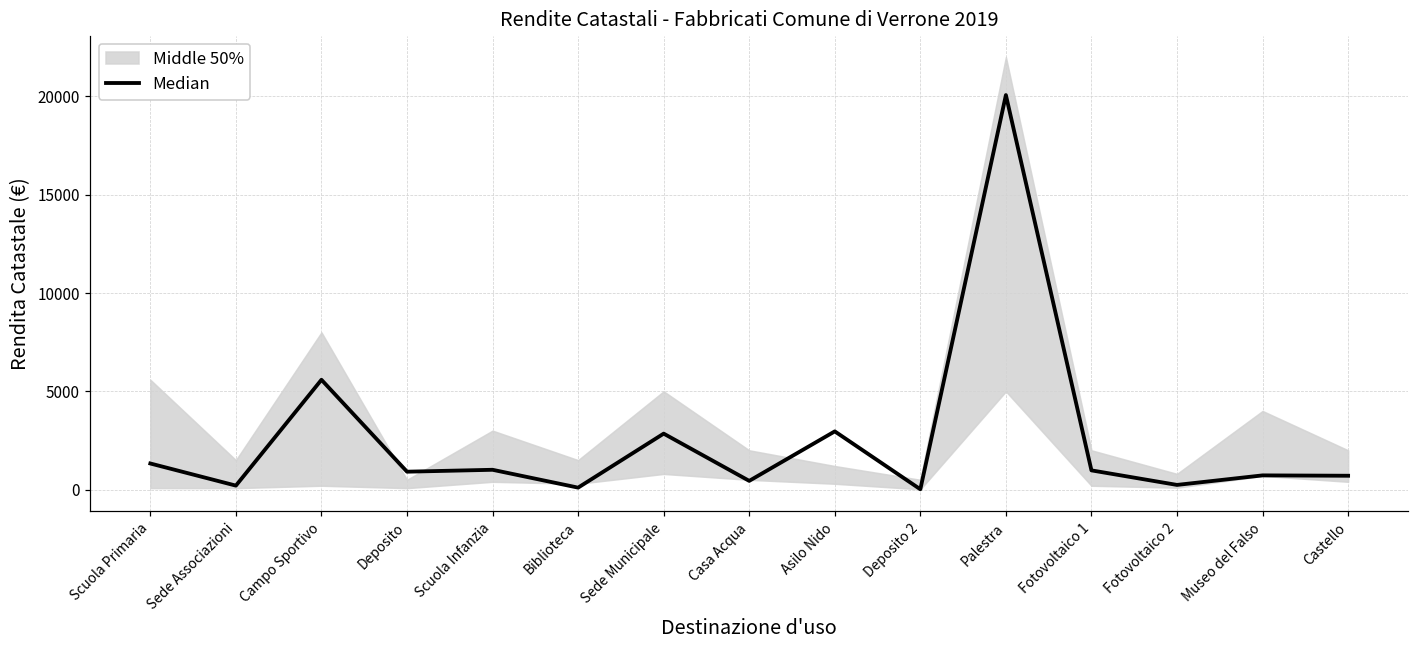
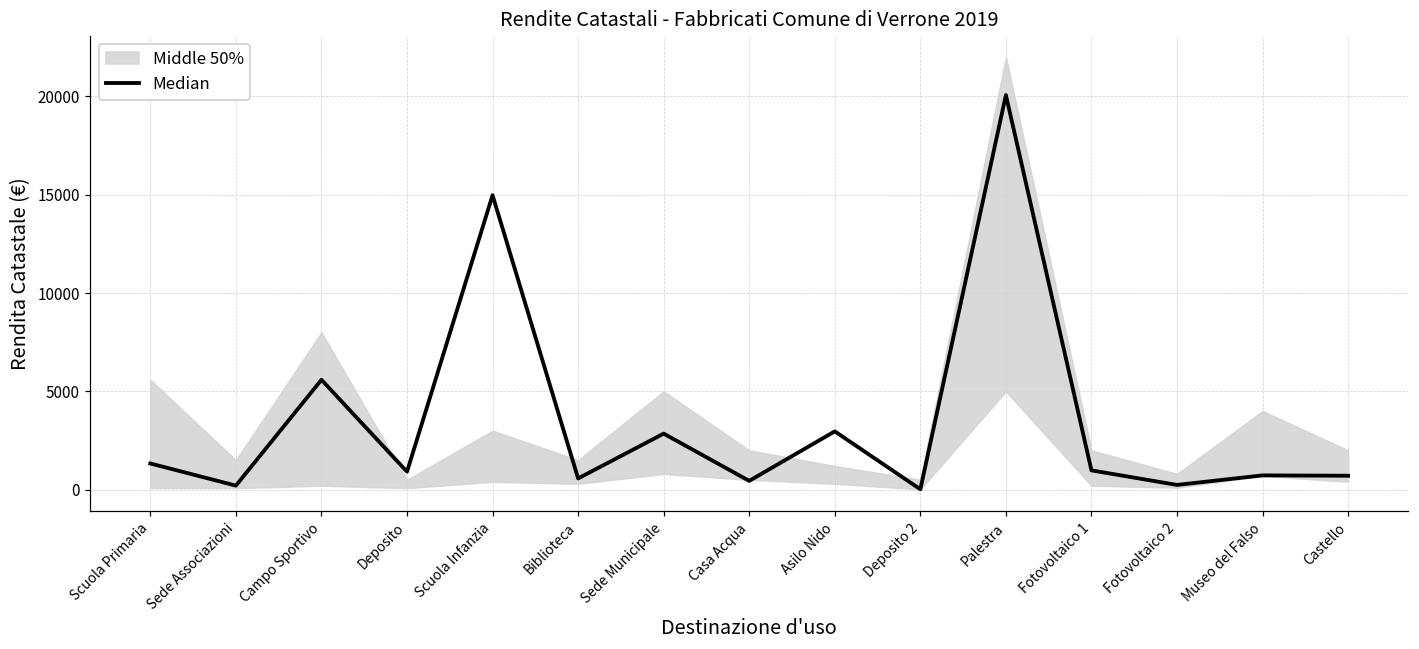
Median, Scuola Infanzia: 1000 -> 15000
Median, Biblioteca: 100 -> 600
